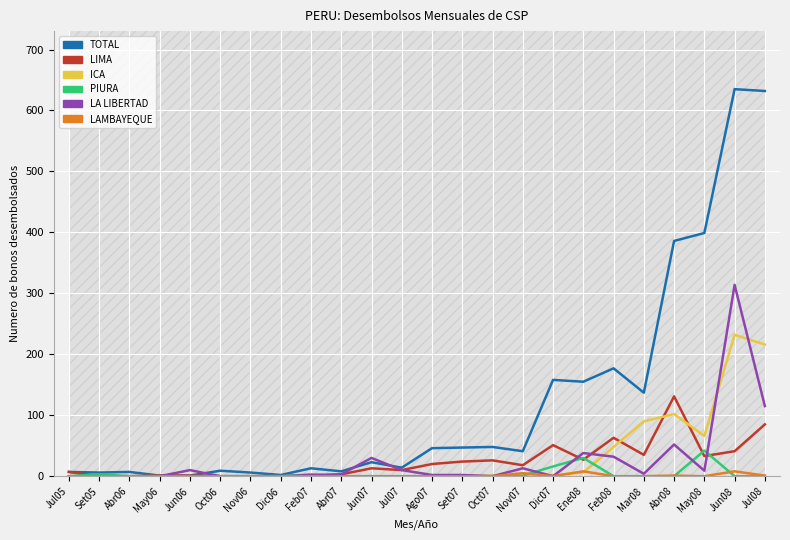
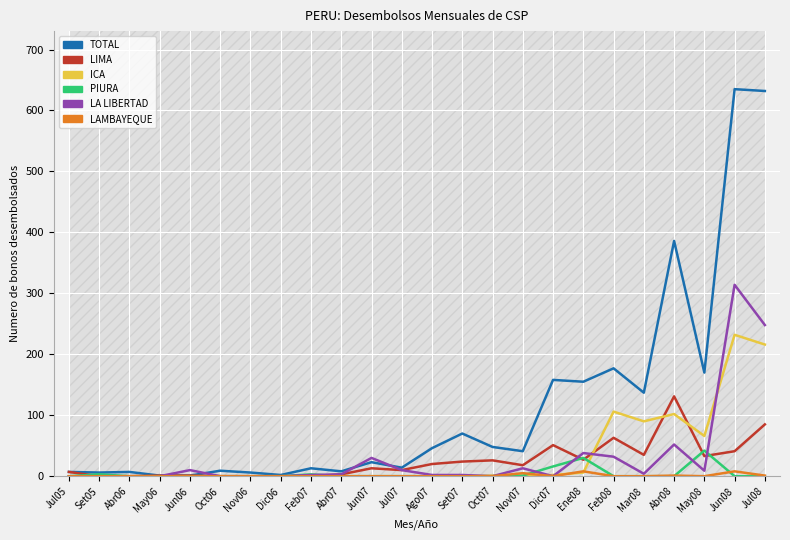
TOTAL, Set07: 50 -> 70
ICA, Feb08: 50 -> 110
TOTAL, May08: 400 -> 170
LA LIBERTAD, Jul08: 120 -> 250
